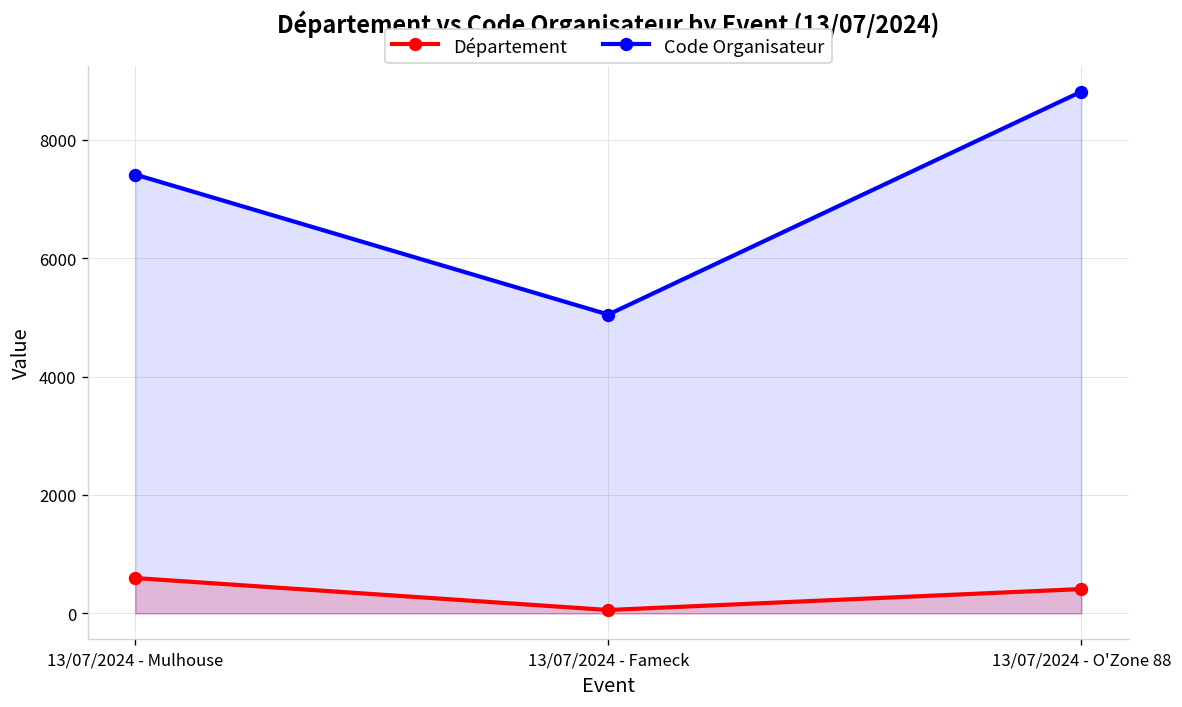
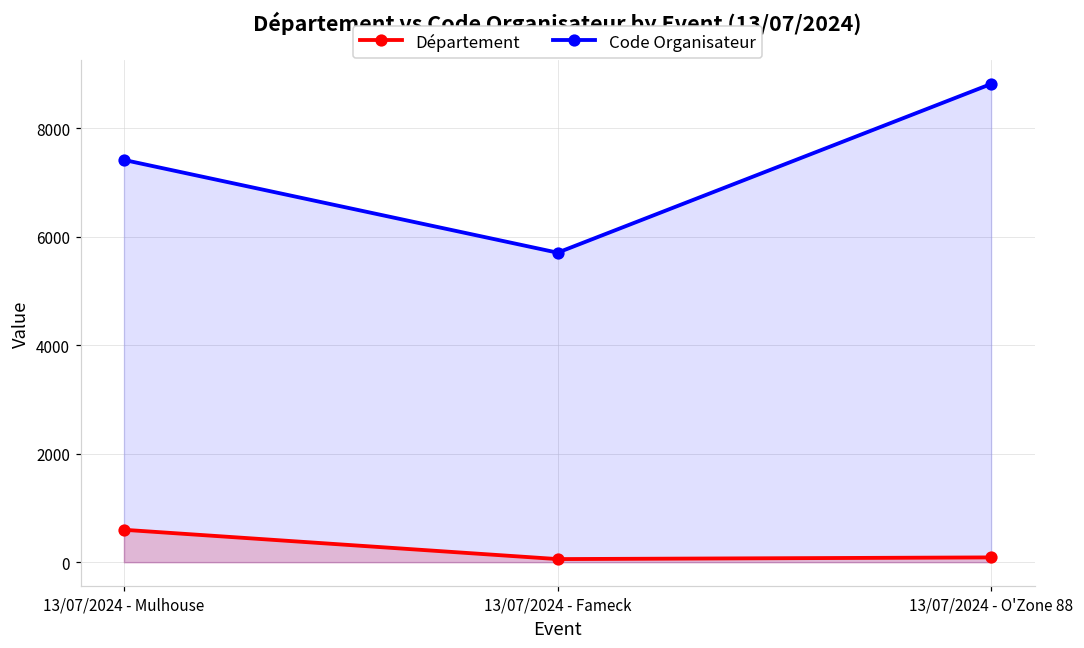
Code Organisateur, 13/07/2024 - Fameck: 5000 -> 5700
Département, 13/07/2024 - O'Zone 88: 400 -> 100
